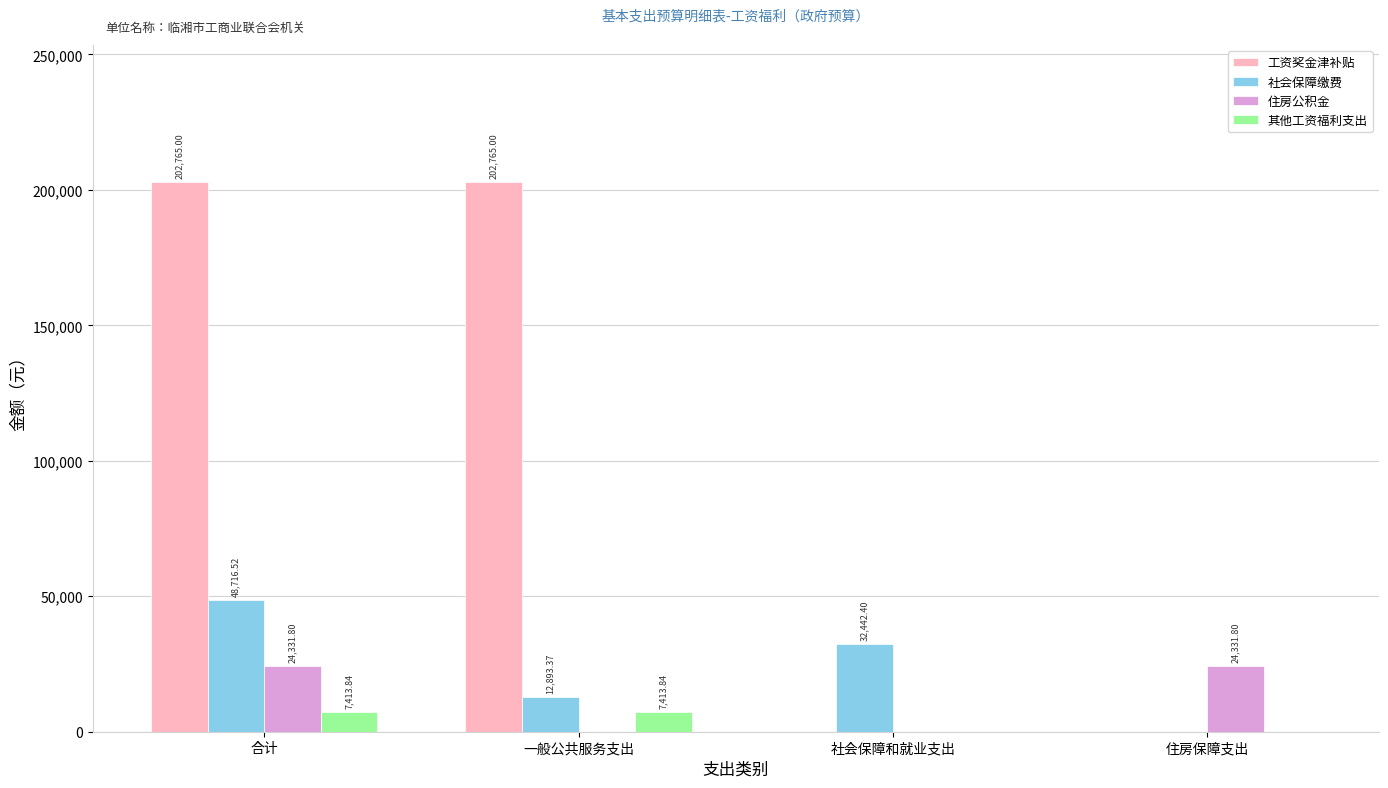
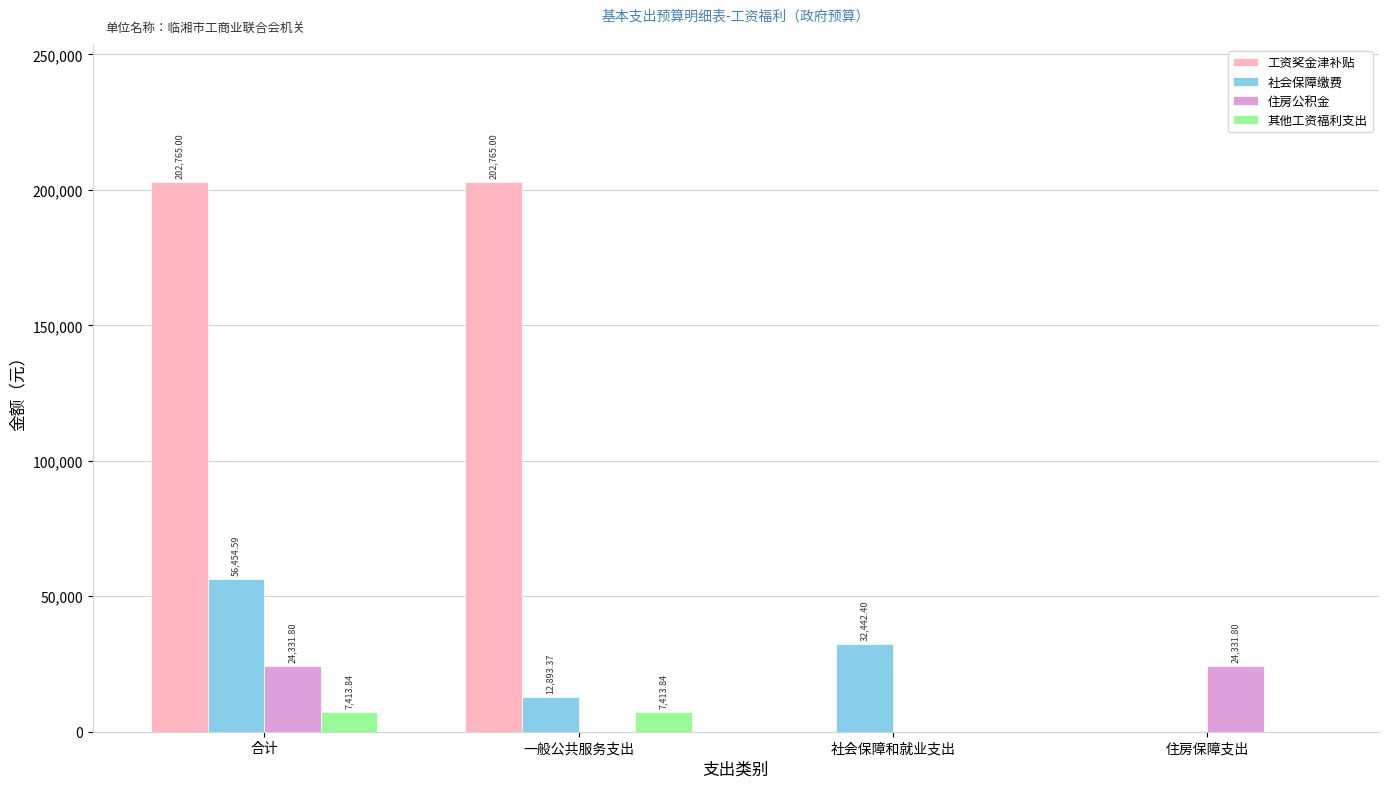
社会保障缴费, 合计: 48,716.52 -> 56,454.59
